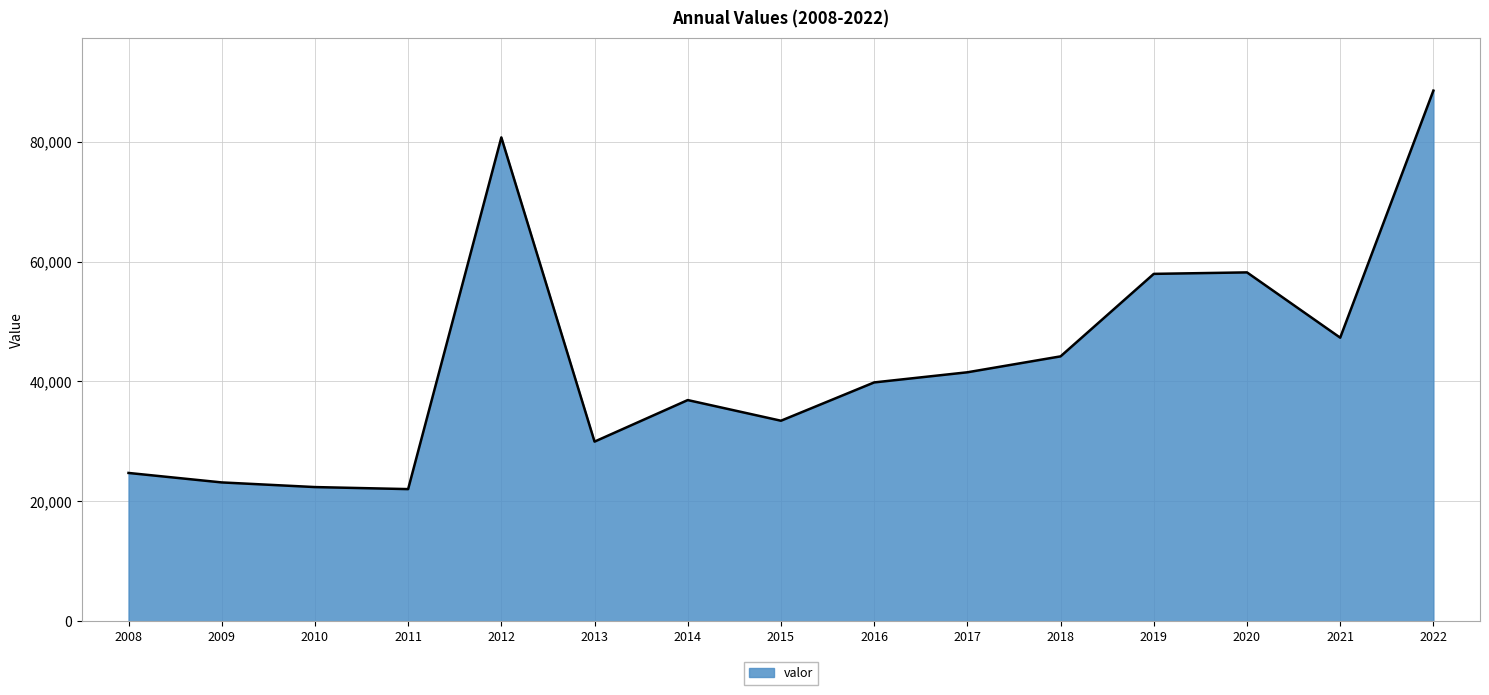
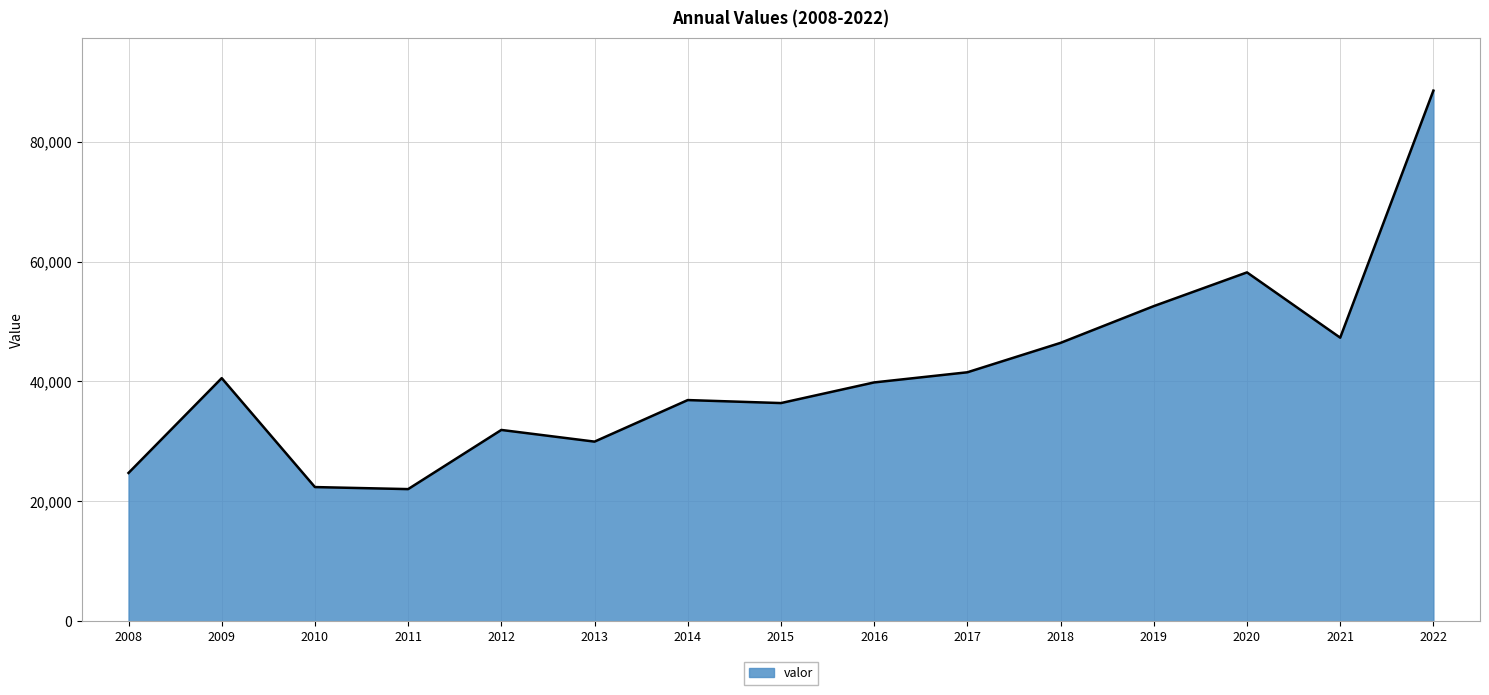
2009: 23,000 -> 41,000
2012: 81,000 -> 32,000
2015: 33,000 -> 36,000
2018: 44,000 -> 46,000
2019: 58,000 -> 53,000
